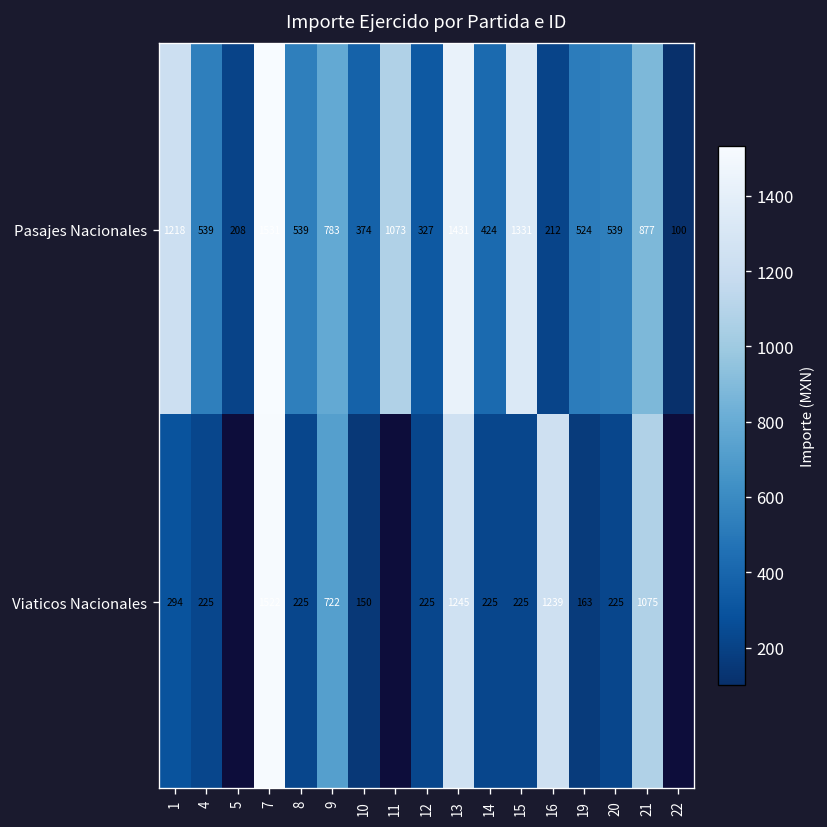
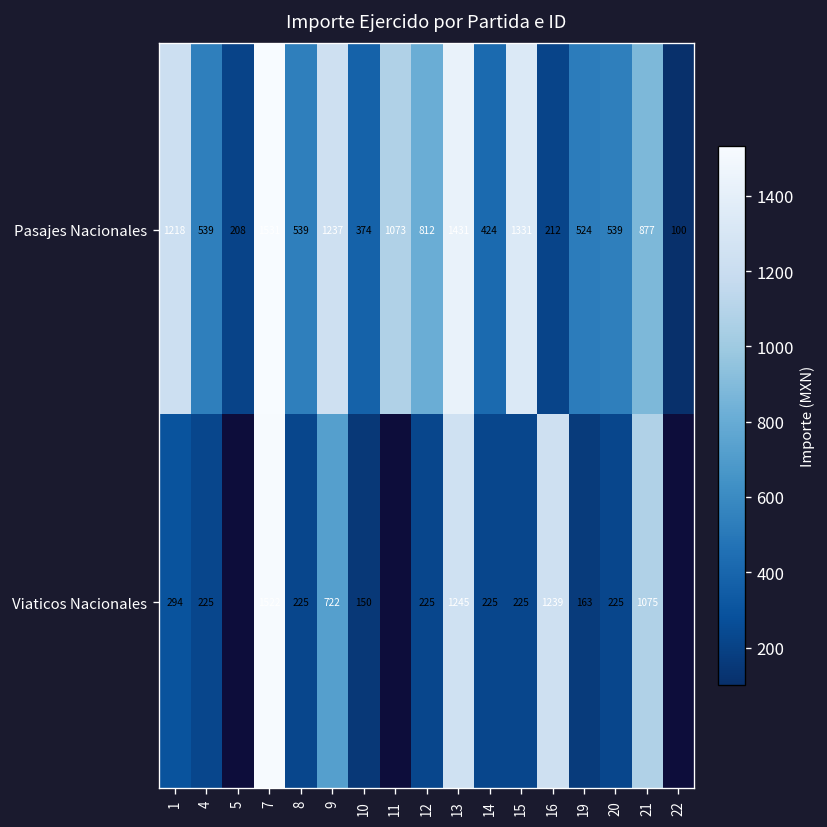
Pasajes Nacionales, 9: 783 -> 1237
Pasajes Nacionales, 12: 327 -> 812
